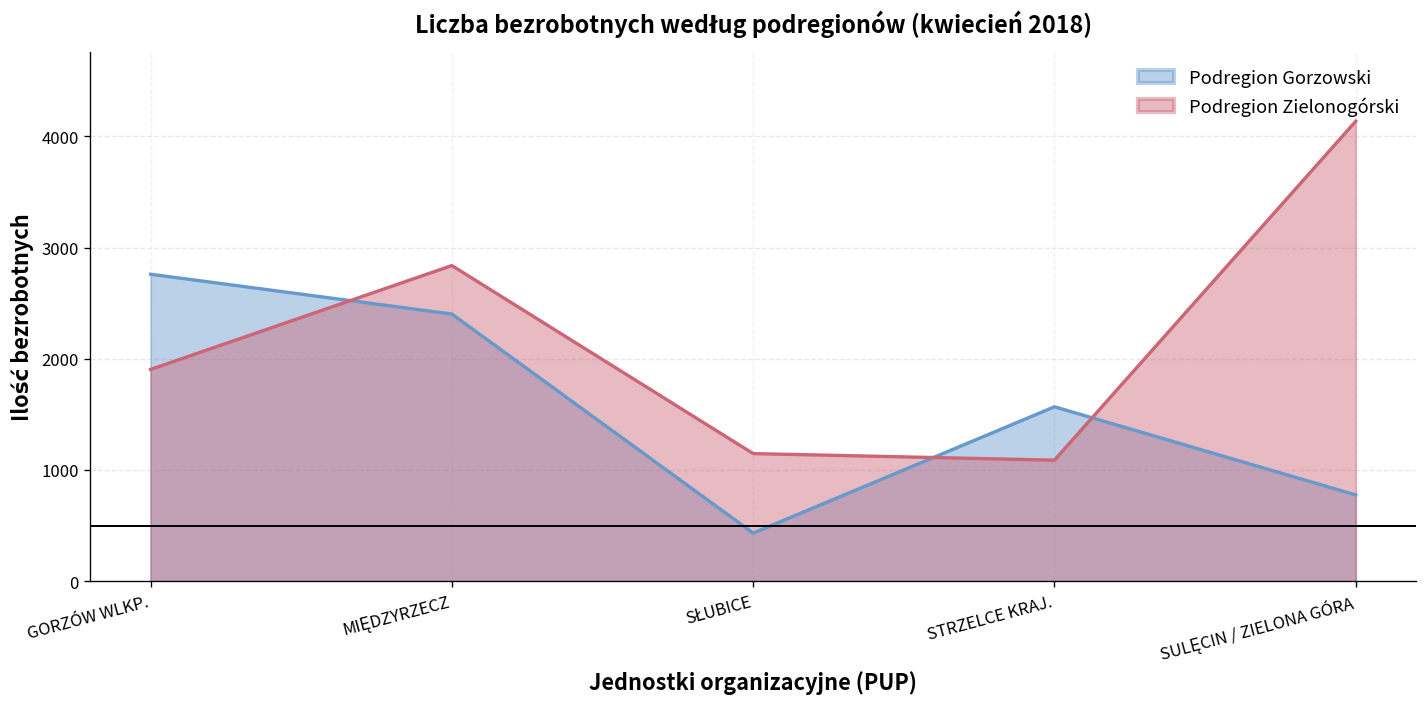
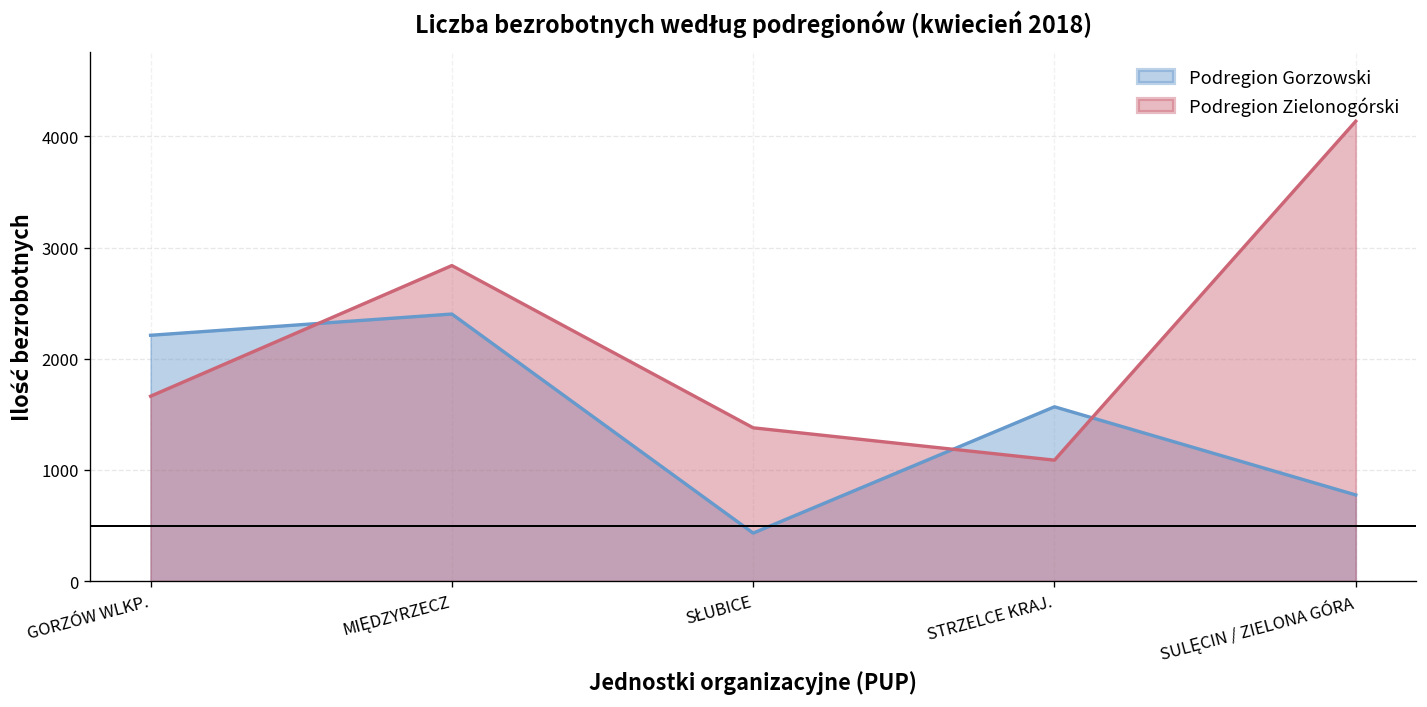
Podregion Gorzowski, GORZÓW WLKP.: 2800 -> 2200
Podregion Zielonogórski, GORZÓW WLKP.: 1900 -> 1700
Podregion Zielonogórski, SŁUBICE: 1100 -> 1400
